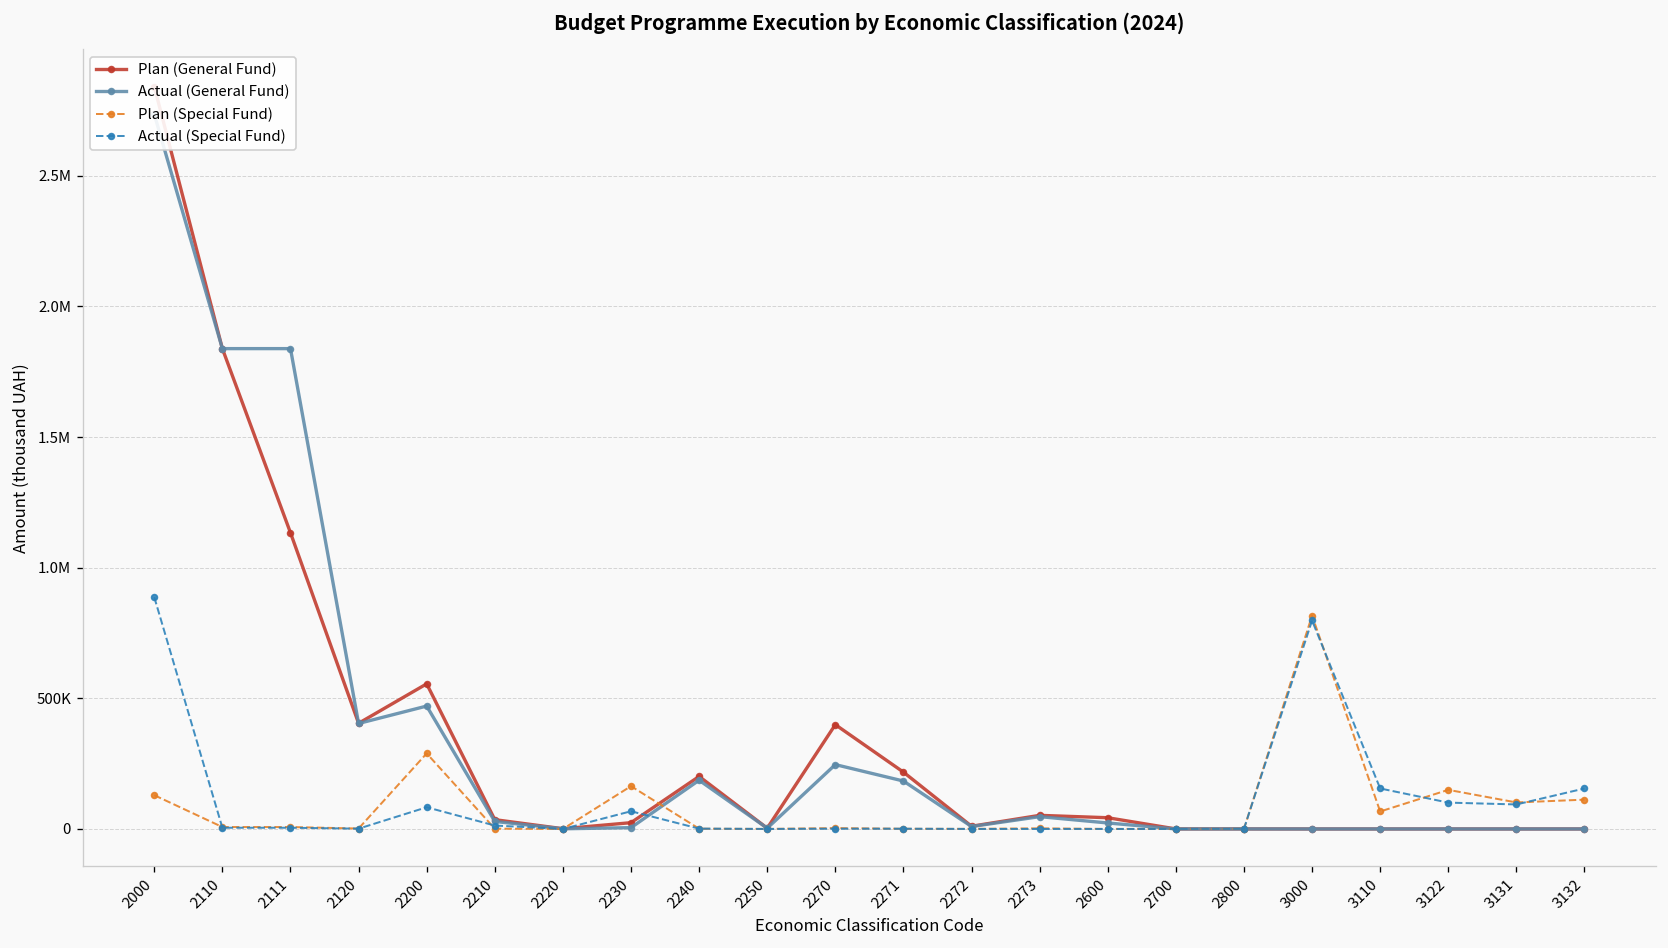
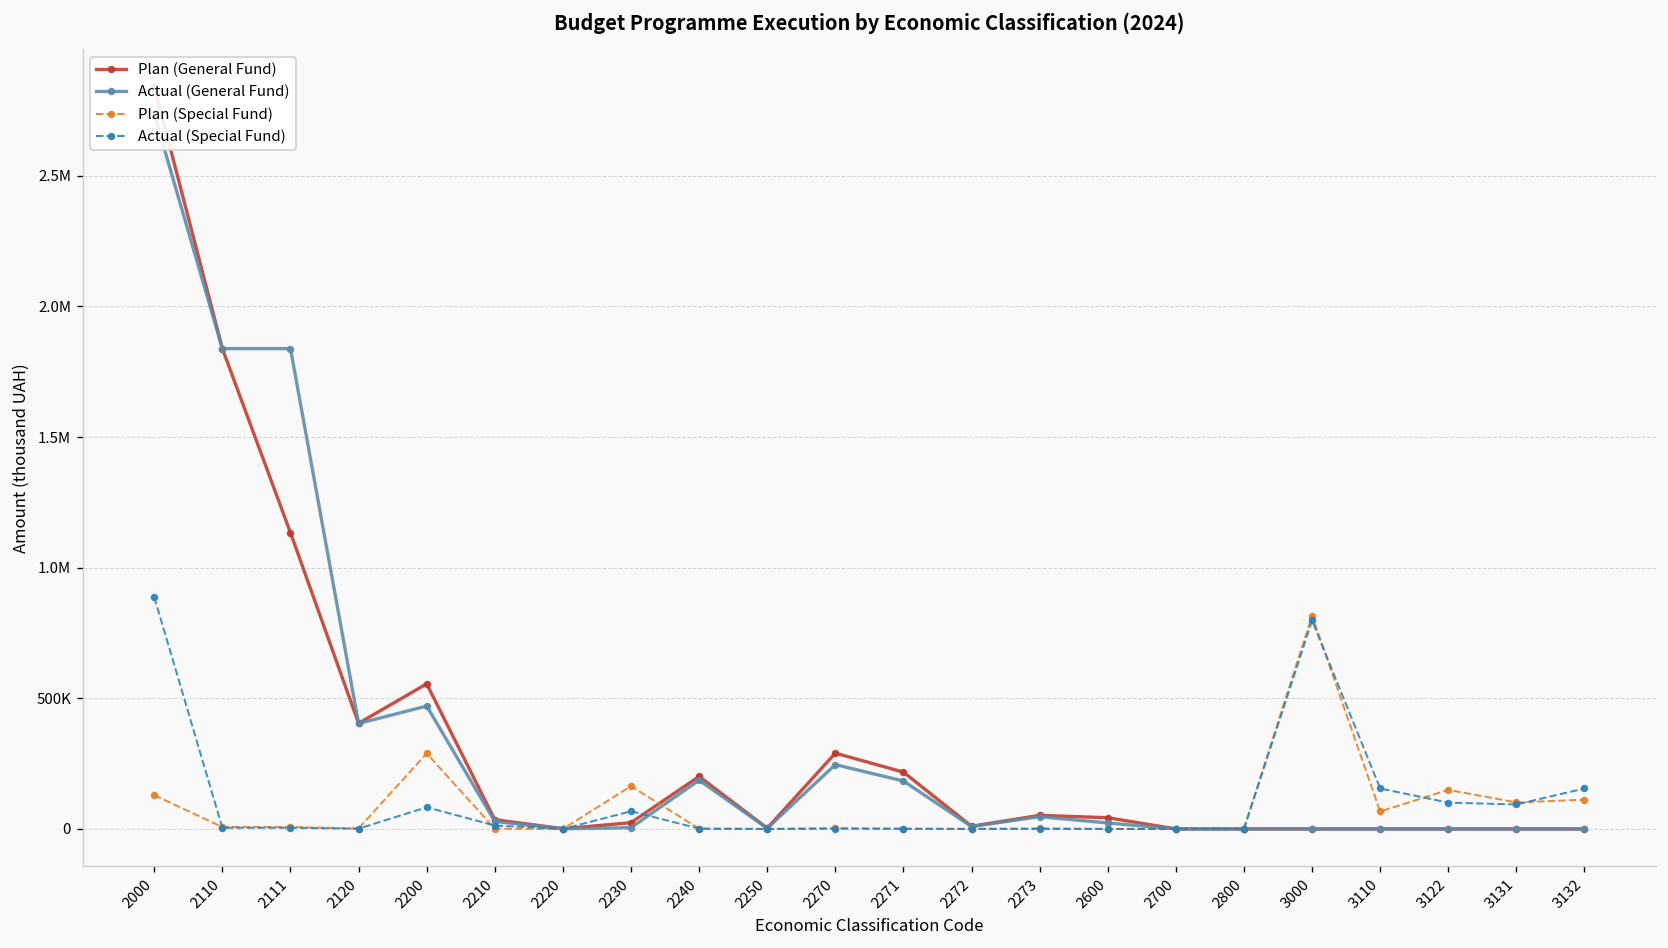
Plan (General Fund), 2270: 400000 -> 290000
